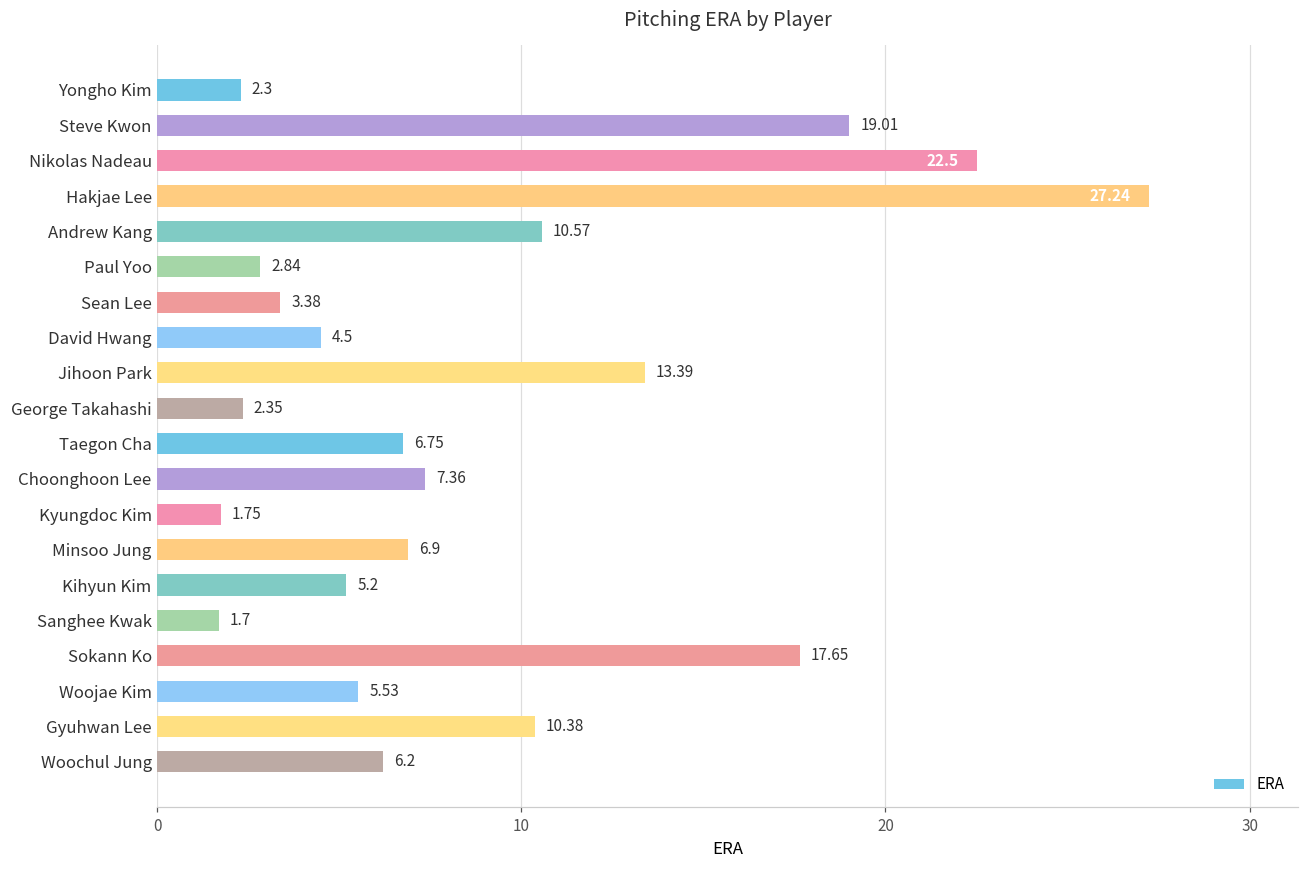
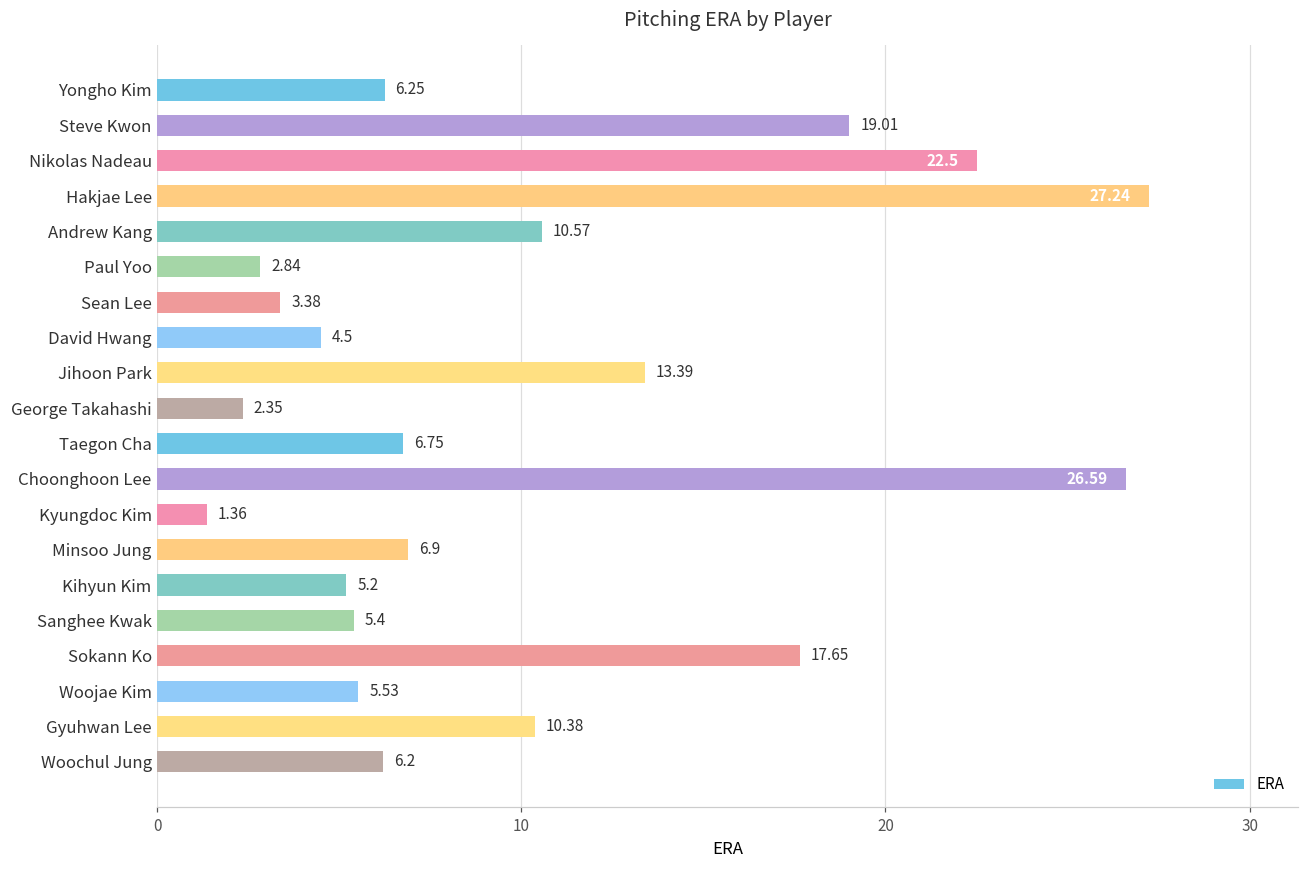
Yongho Kim: 2.3 -> 6.25
Choonghoon Lee: 7.36 -> 26.59
Kyungdoc Kim: 1.75 -> 1.36
Sanghee Kwak: 1.7 -> 5.4
